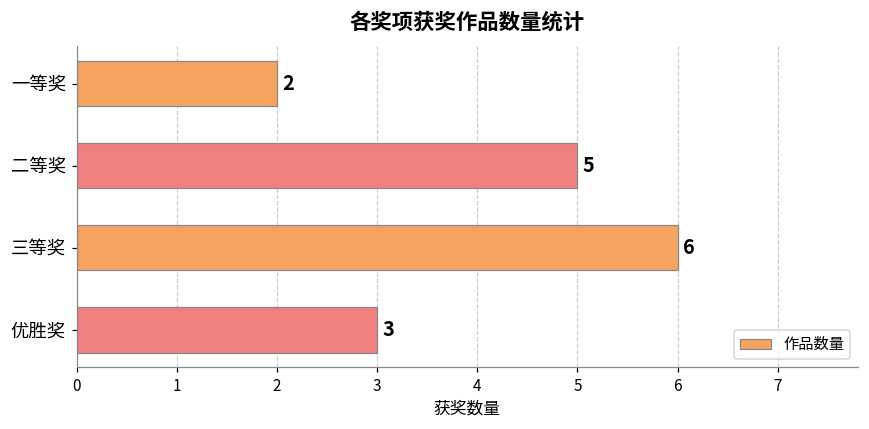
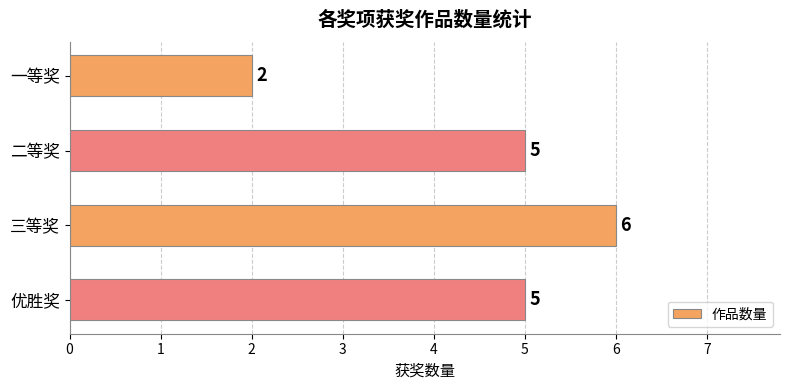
优胜奖: 3 -> 5
